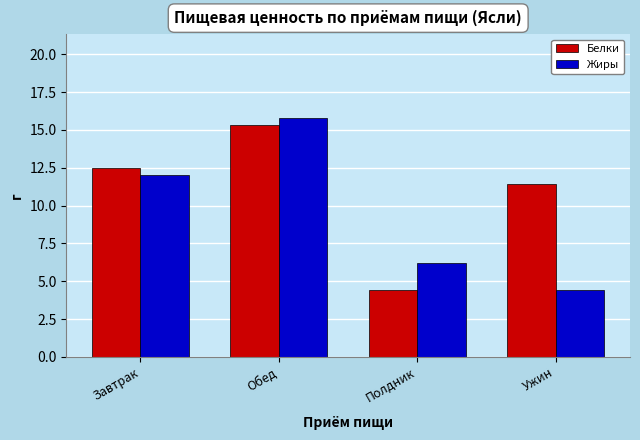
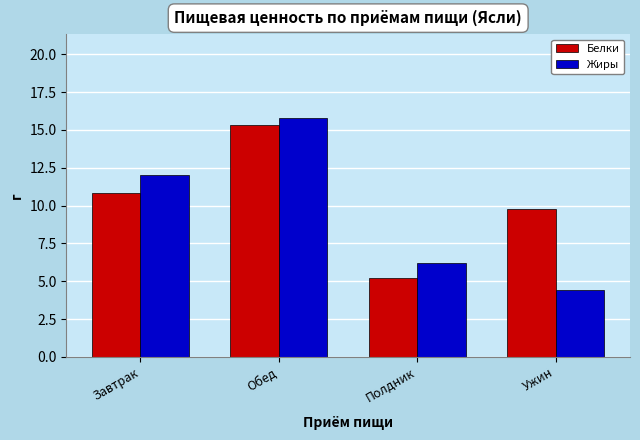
Белки, Завтрак: 12.5 -> 10.8
Белки, Полдник: 4.4 -> 5.2
Белки, Ужин: 11.4 -> 9.8
